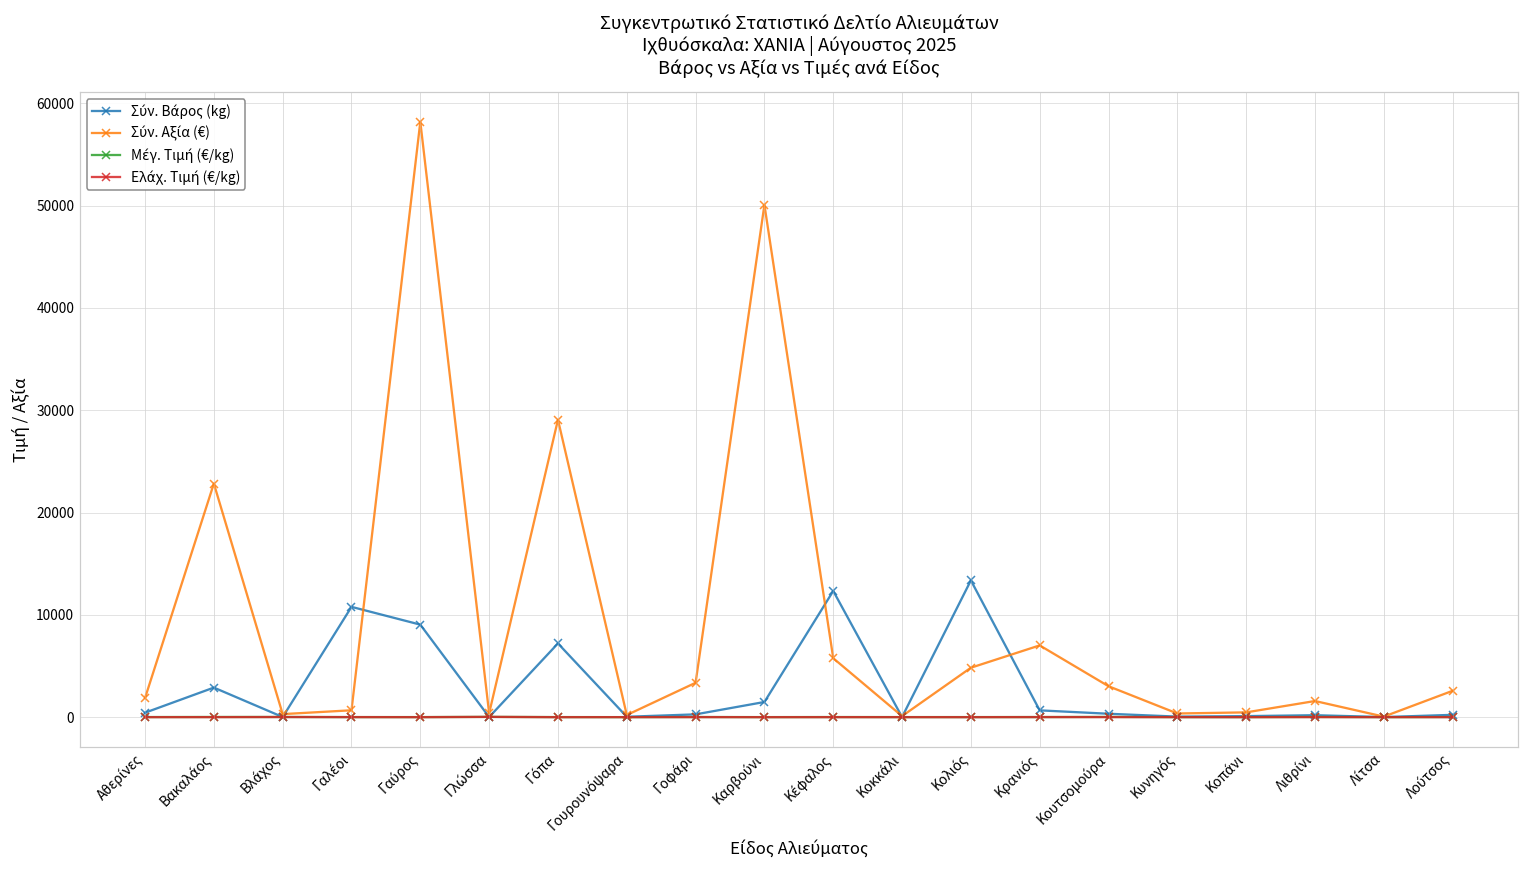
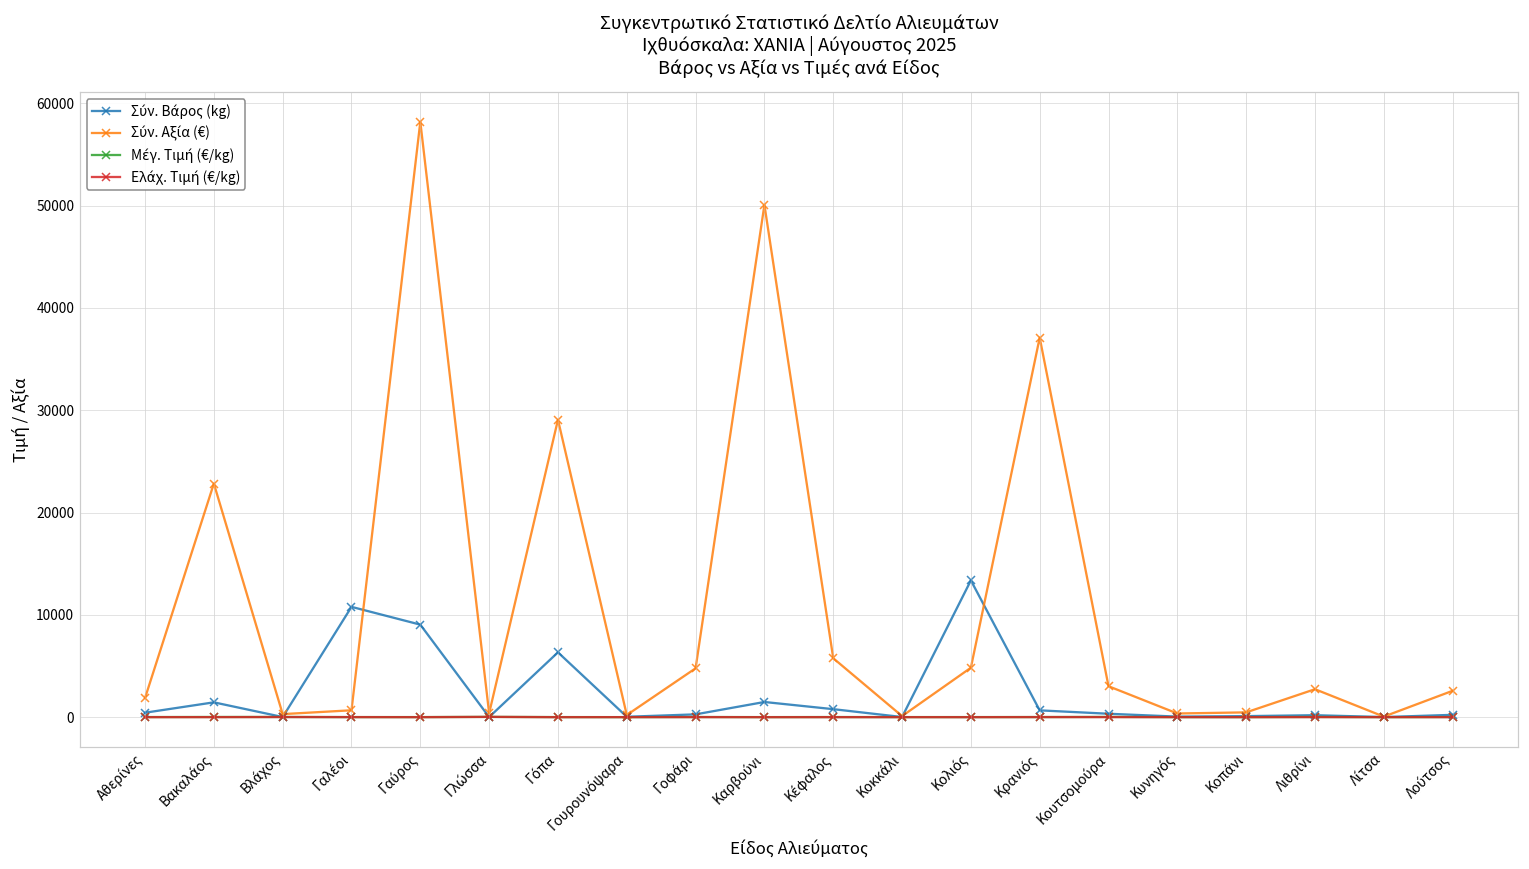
Σύν. Βάρος (kg), Βακαλάος: 3000 -> 1000
Σύν. Βάρος (kg), Γόπα: 7000 -> 6000
Σύν. Αξία (€), Γοφάρι: 3000 -> 5000
Σύν. Βάρος (kg), Κέφαλος: 12000 -> 1000
Σύν. Αξία (€), Κρανιός: 7000 -> 37000
Σύν. Αξία (€), Λιθρίνι: 2000 -> 3000
